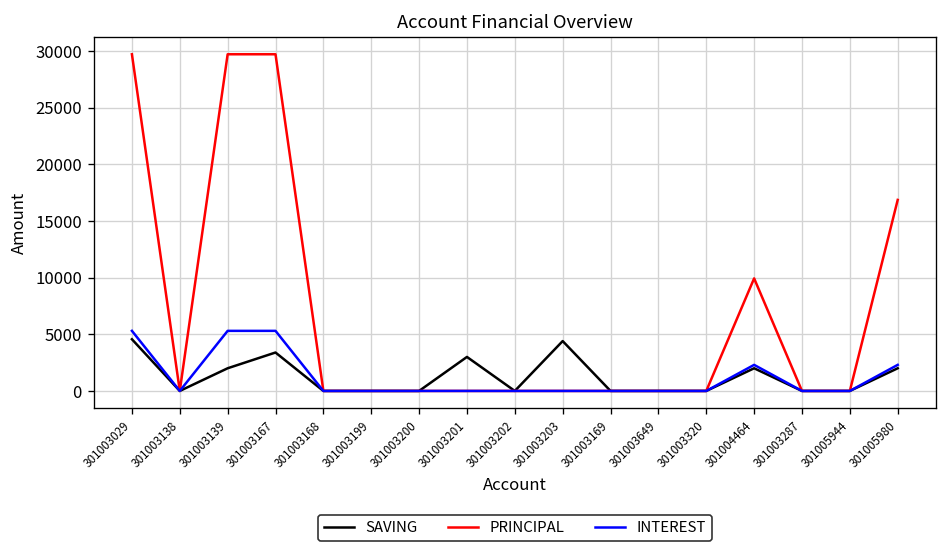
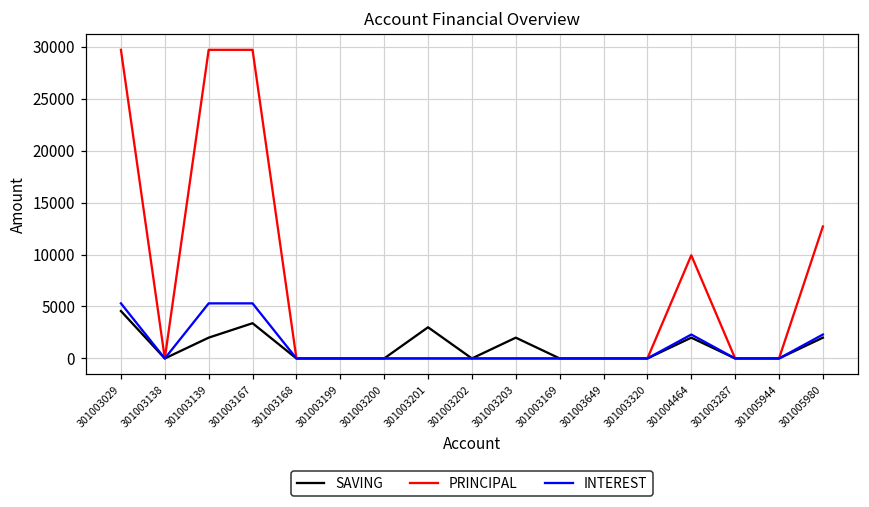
SAVING, 301003203: 4000 -> 2000
PRINCIPAL, 301005980: 17000 -> 13000
